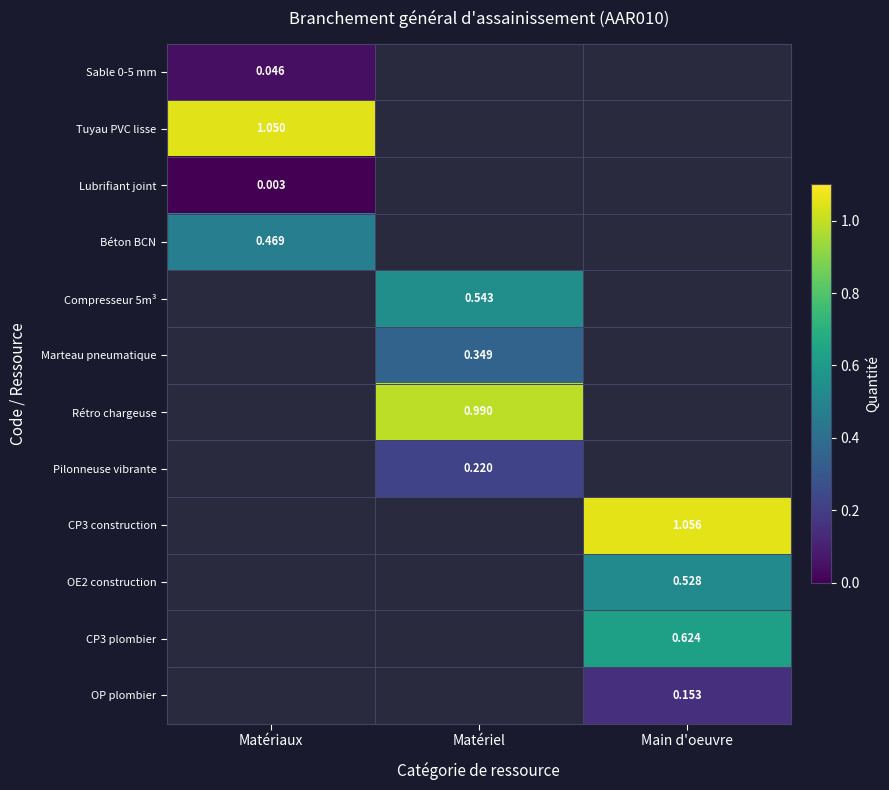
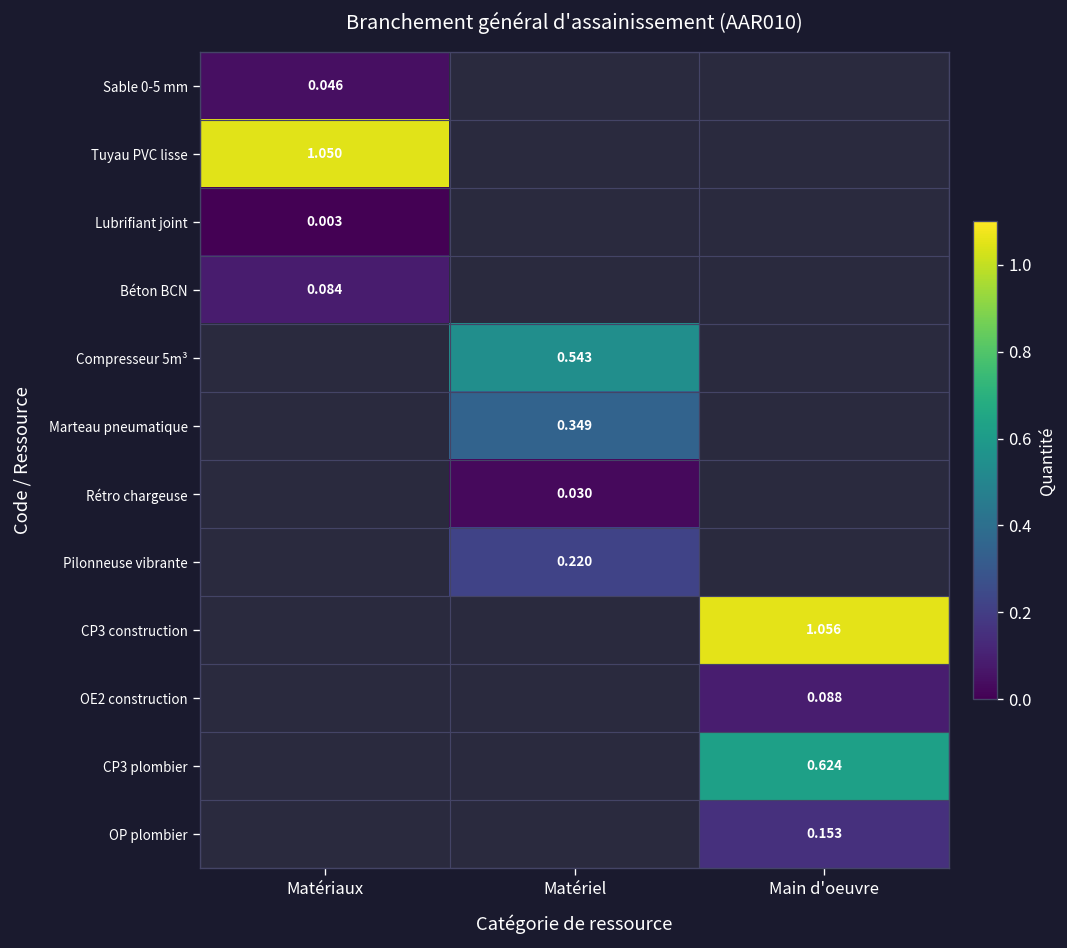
Béton BCN, Matériaux: 0.469 -> 0.084
Rétro chargeuse, Matériel: 0.990 -> 0.030
OE2 construction, Main d'oeuvre: 0.528 -> 0.088
